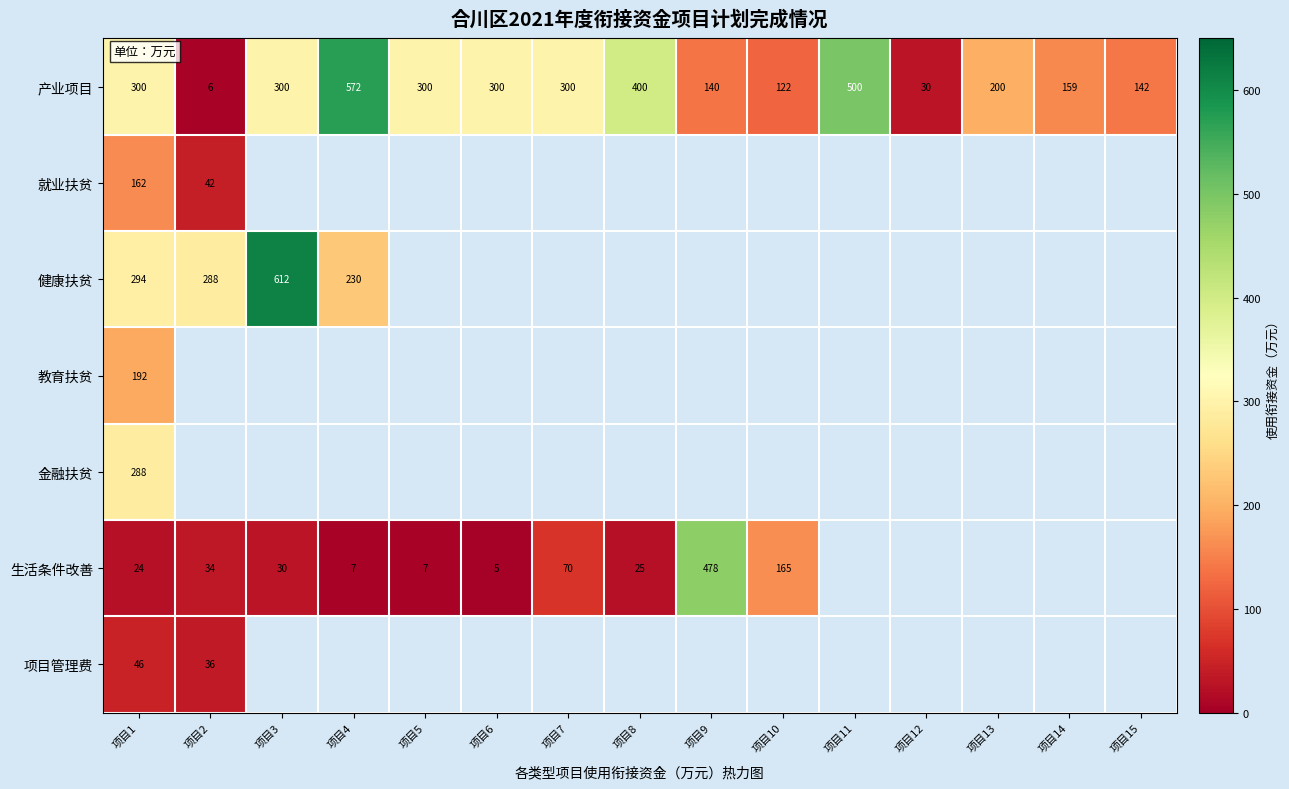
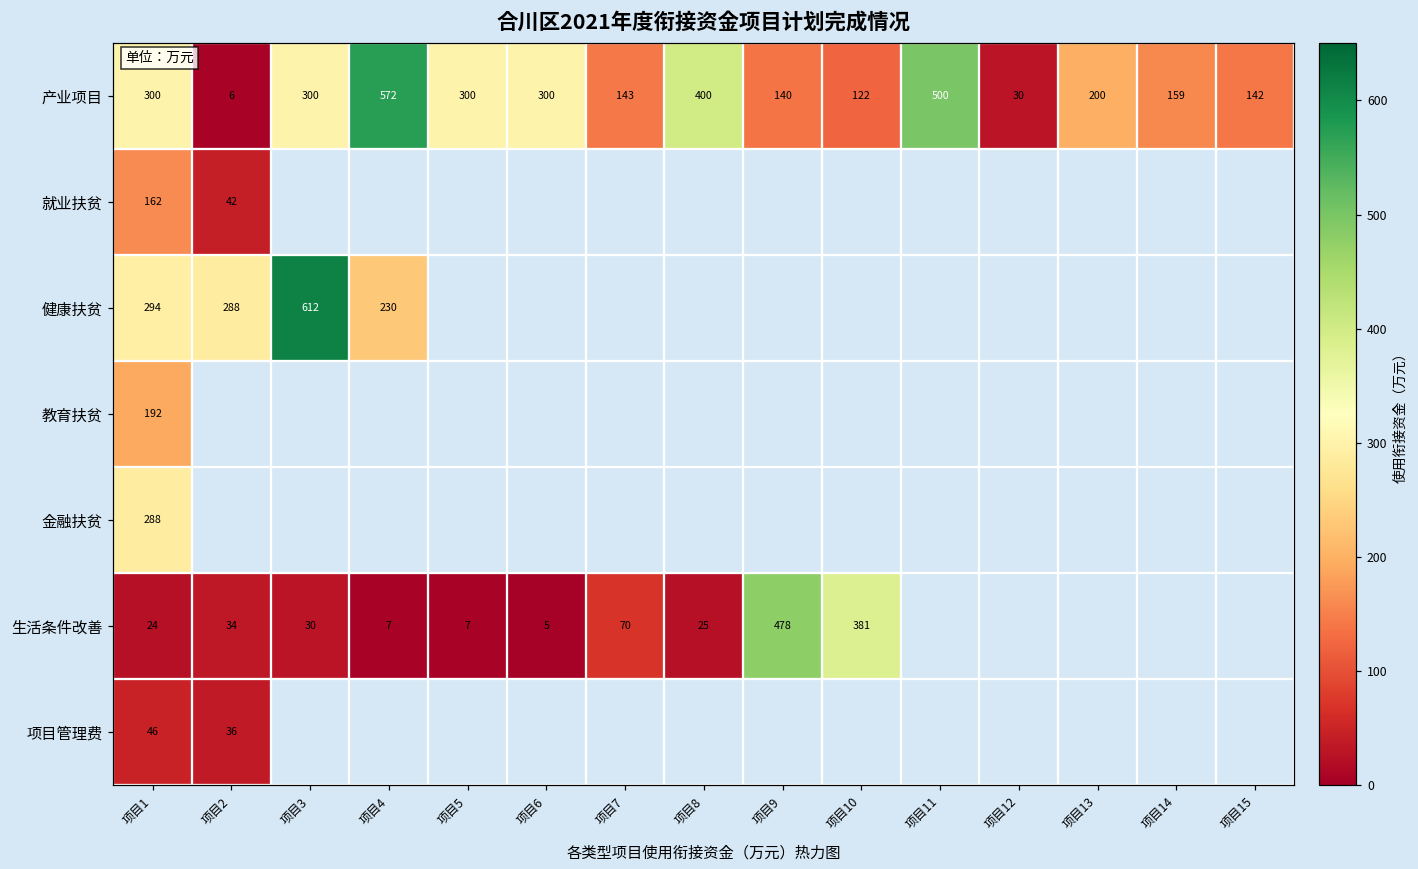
产业项目, 项目7: 300 -> 143
生活条件改善, 项目10: 165 -> 381
